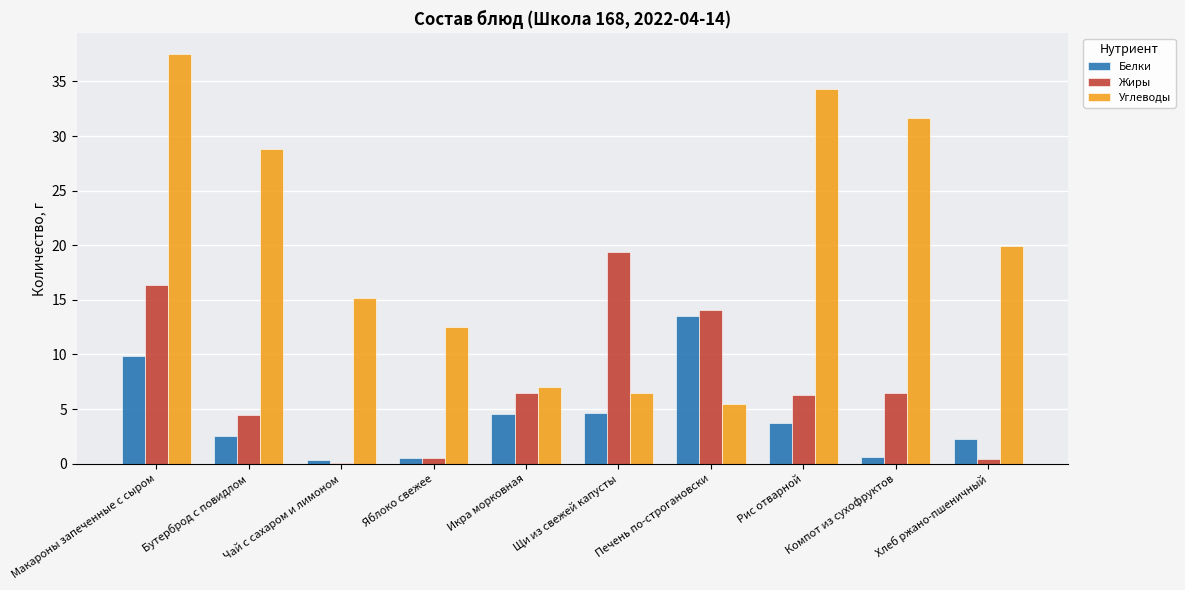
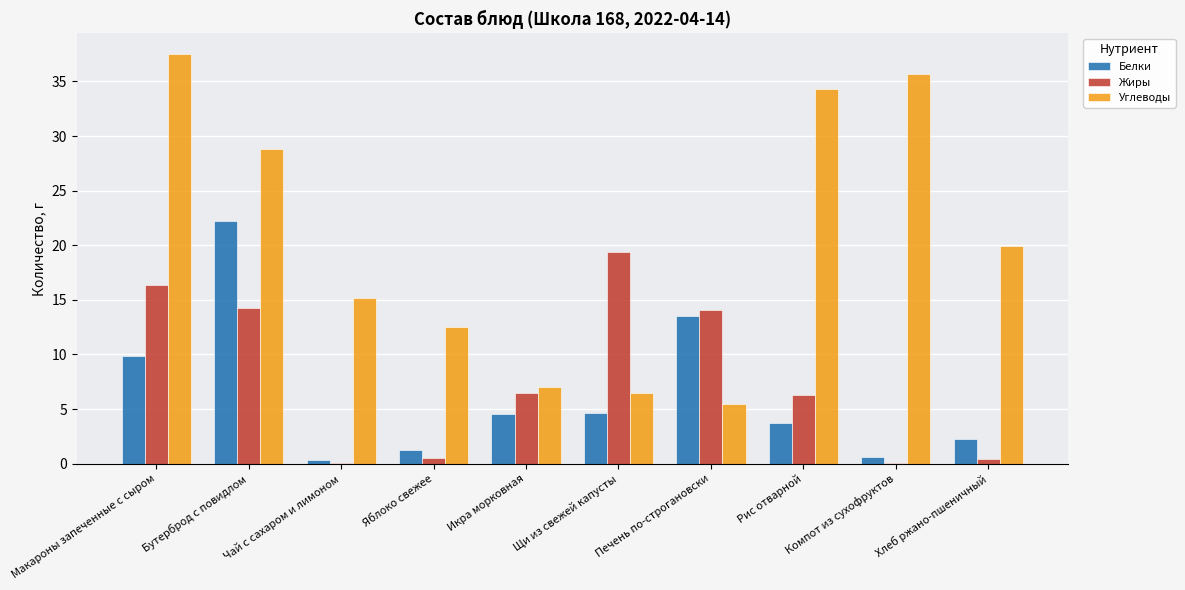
Белки, Бутерброд с повидлом: 2.5 -> 22.2
Жиры, Бутерброд с повидлом: 4.4 -> 14.3
Белки, Яблоко свежее: 0.5 -> 1.3
Жиры, Компот из сухофруктов: 6.5 -> 0.1
Углеводы, Компот из сухофруктов: 31.7 -> 35.7
